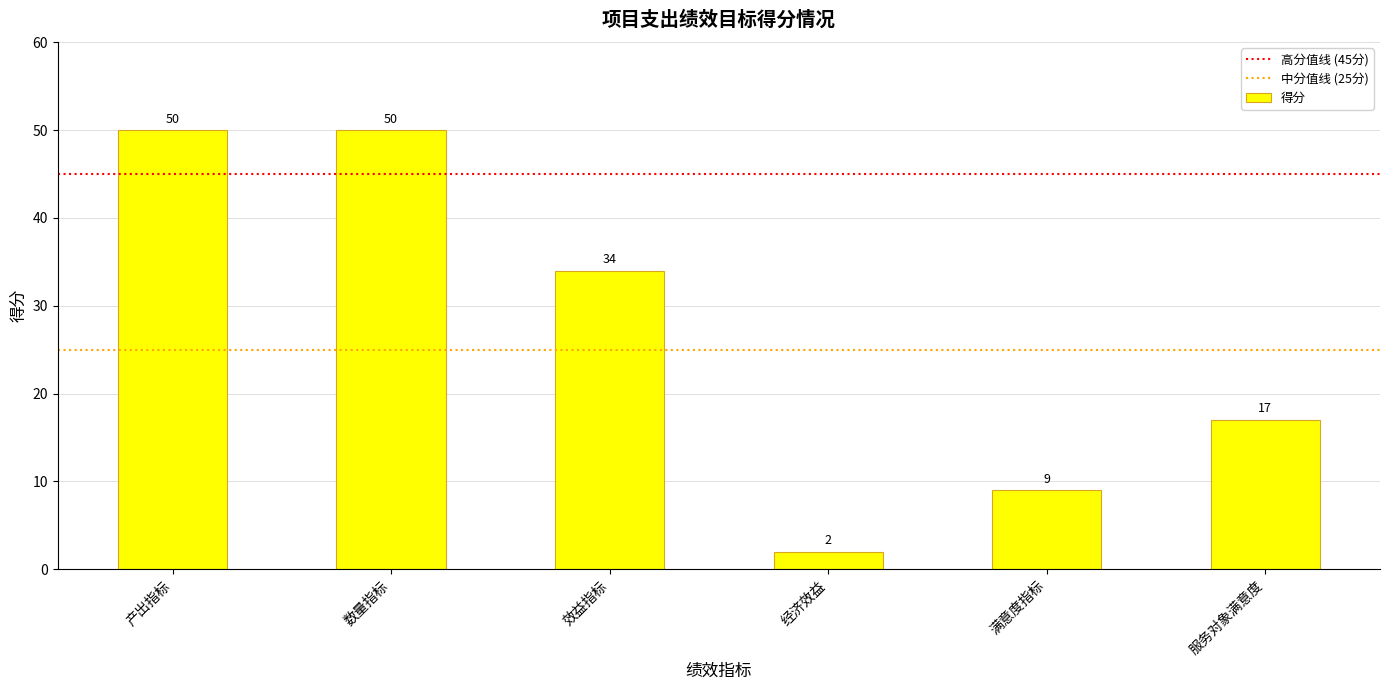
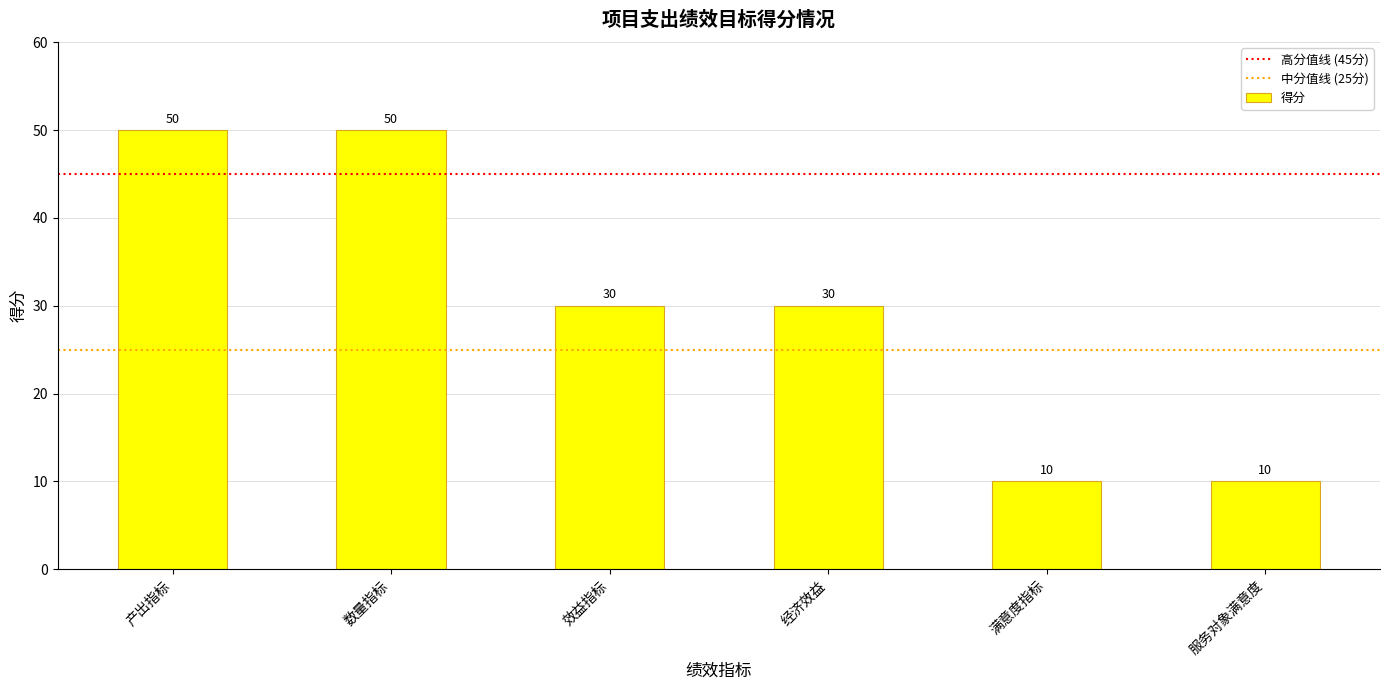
效益指标: 34 -> 30
经济效益: 2 -> 30
满意度指标: 9 -> 10
服务对象满意度: 17 -> 10
